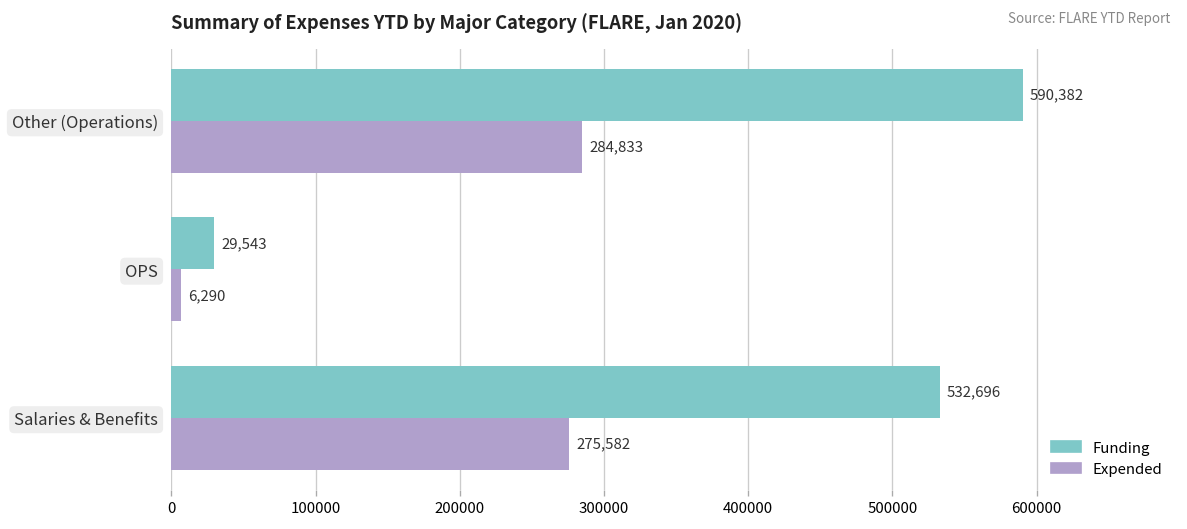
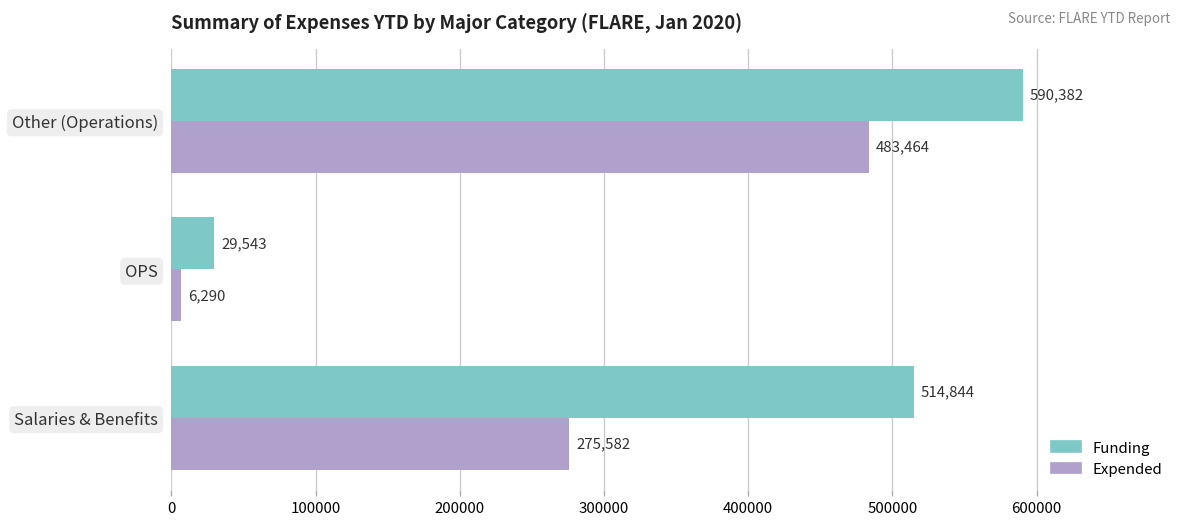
Expended, Other (Operations): 284,833 -> 483,464
Funding, Salaries & Benefits: 532,696 -> 514,844
